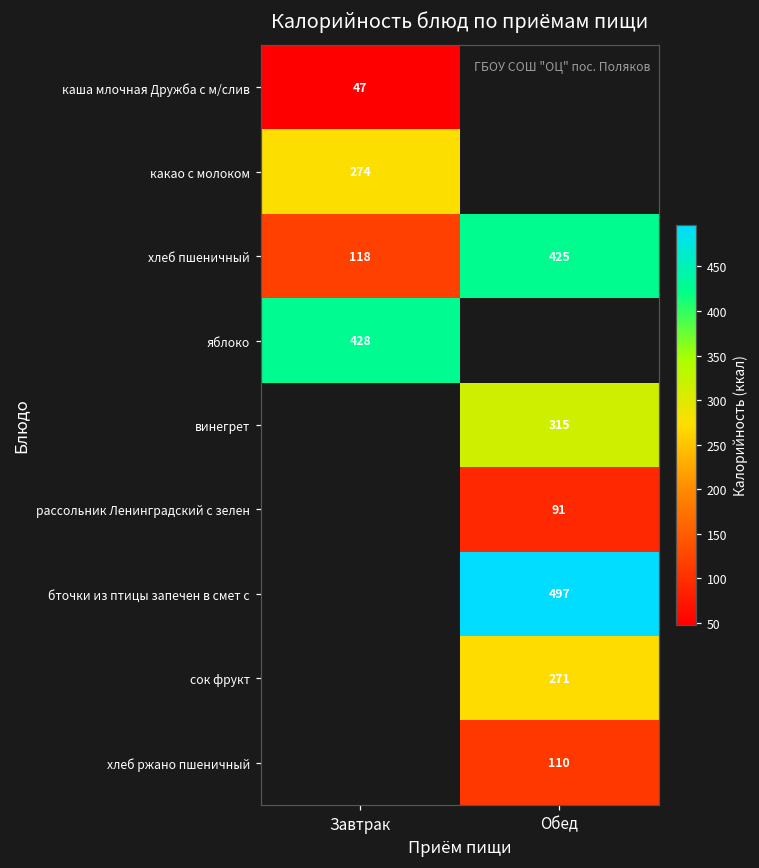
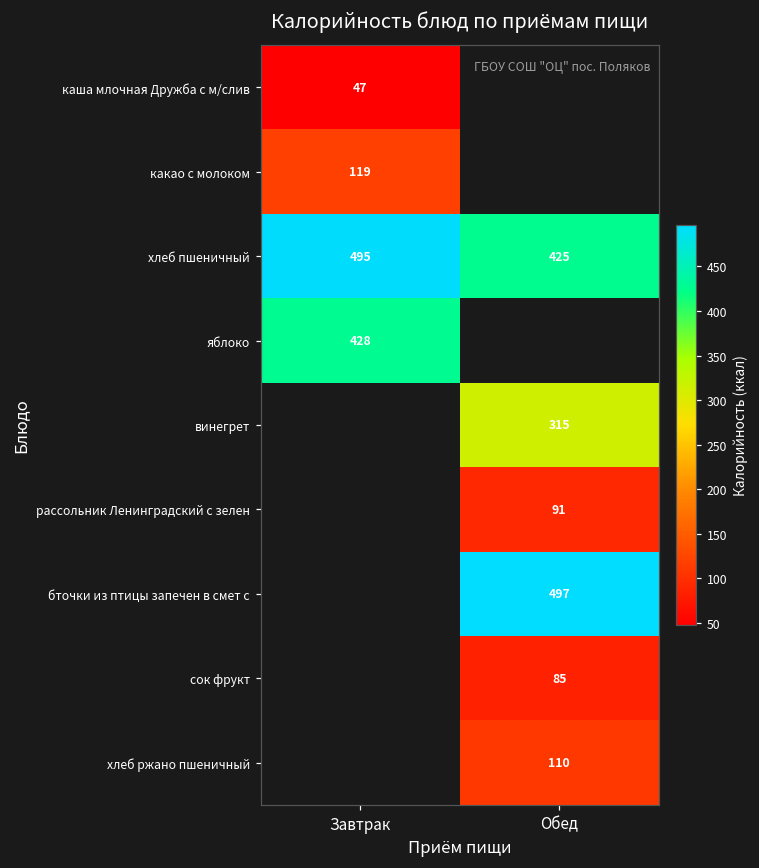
какао с молоком, Завтрак: 274 -> 119
хлеб пшеничный, Завтрак: 118 -> 495
сок фрукт, Обед: 271 -> 85
